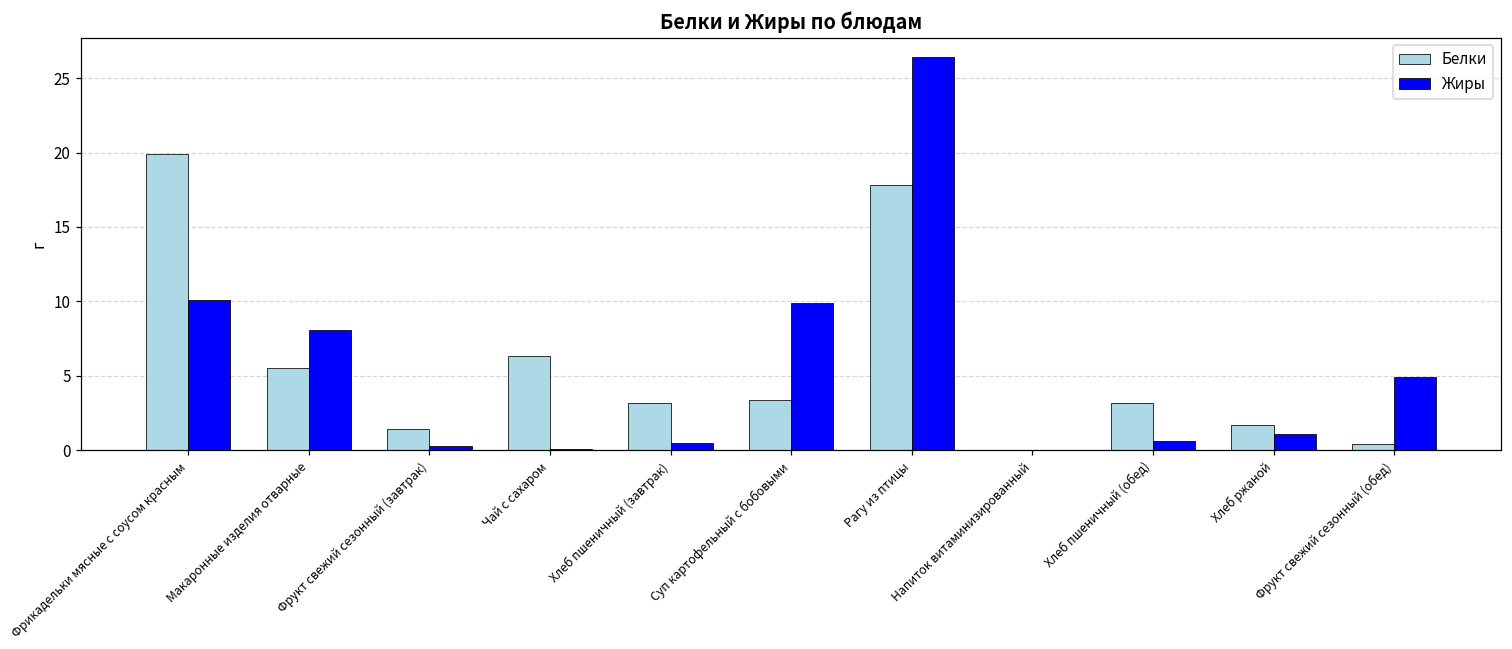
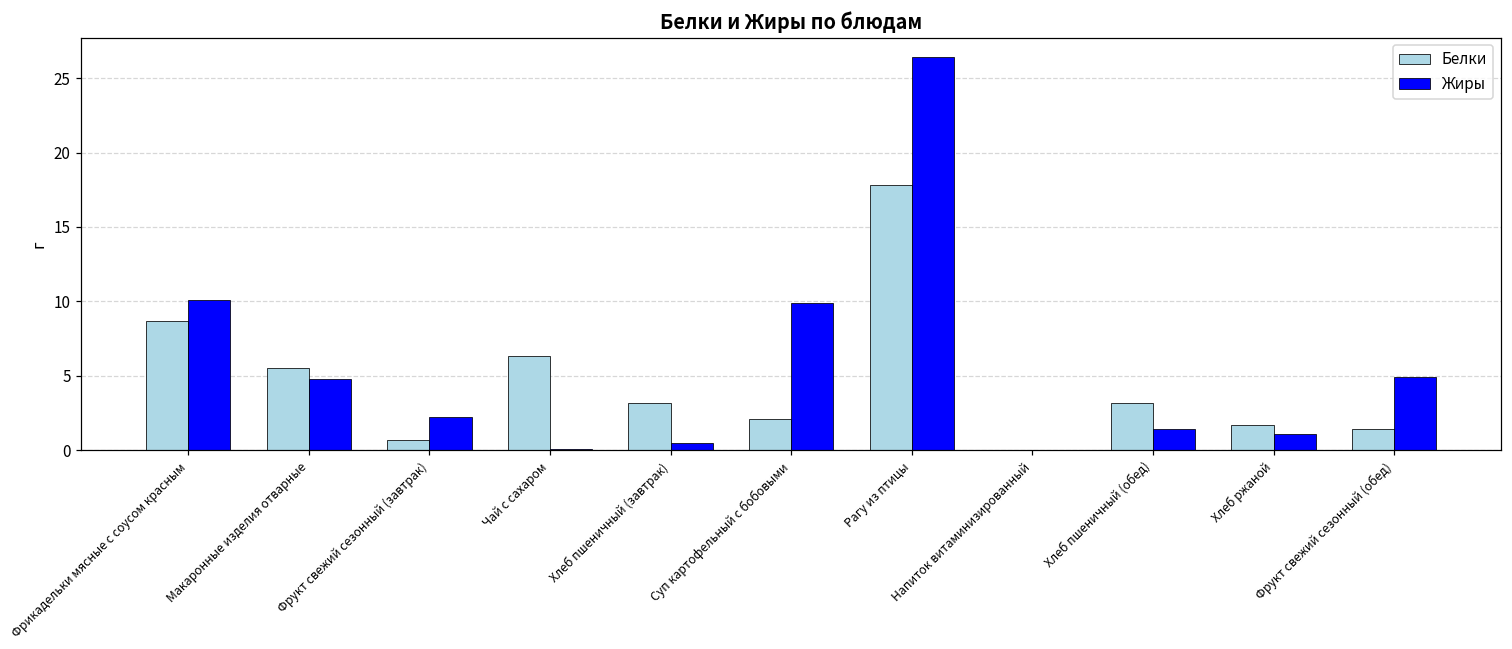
Белки, Фрикадельки мясные с соусом красным: 19.9 -> 8.7
Жиры, Макаронные изделия отварные: 8.1 -> 4.8
Белки, Фрукт свежий сезонный (завтрак): 1.4 -> 0.7
Жиры, Фрукт свежий сезонный (завтрак): 0.3 -> 2.2
Белки, Суп картофельный с бобовыми: 3.4 -> 2.1
Жиры, Хлеб пшеничный (обед): 0.6 -> 1.4
Белки, Фрукт свежий сезонный (обед): 0.4 -> 1.4
